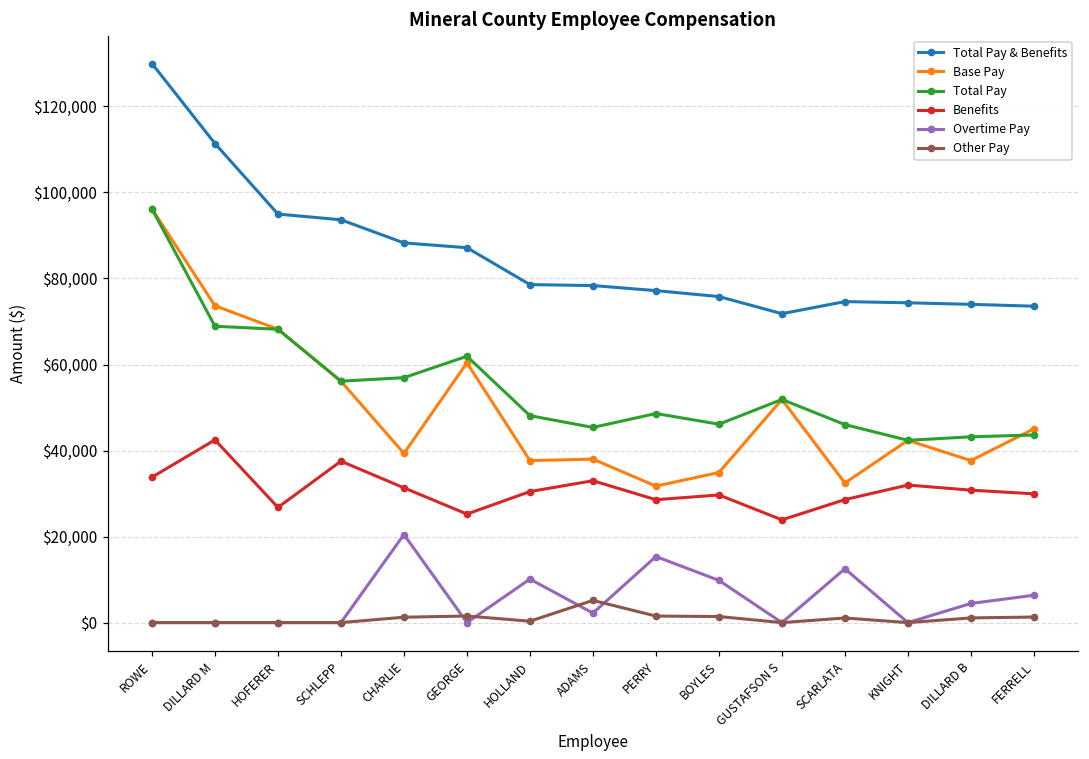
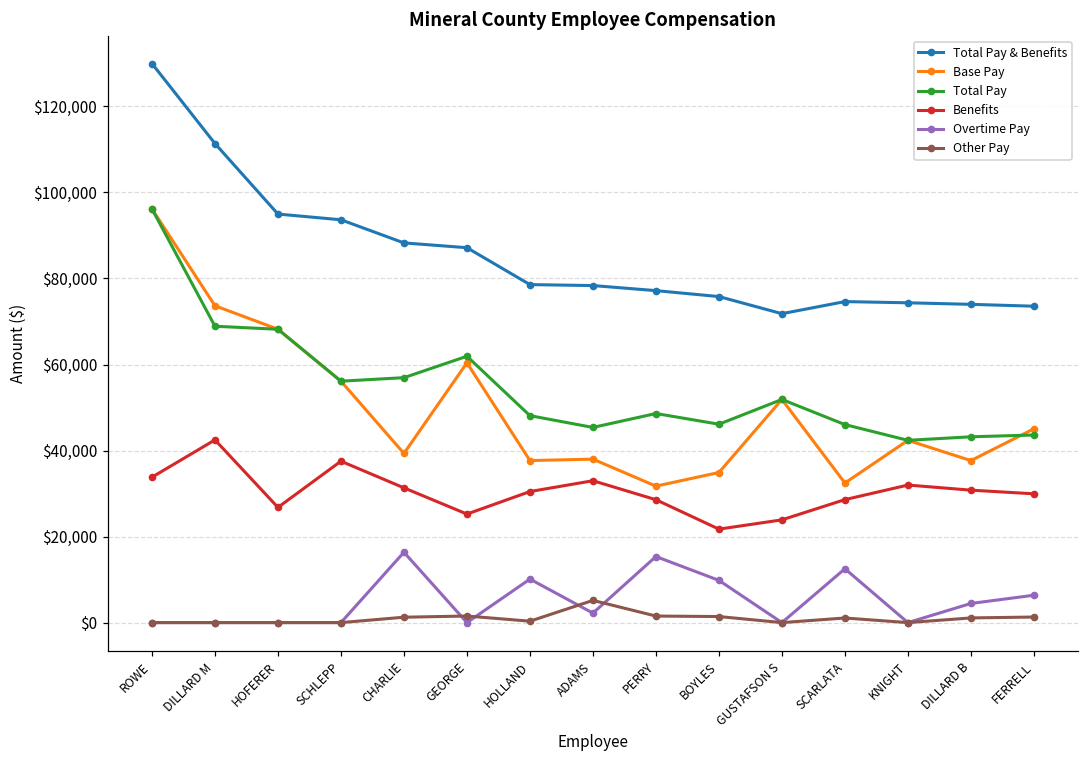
Overtime Pay, CHARLIE: $20,000 -> $16,000
Benefits, BOYLES: $30,000 -> $22,000
